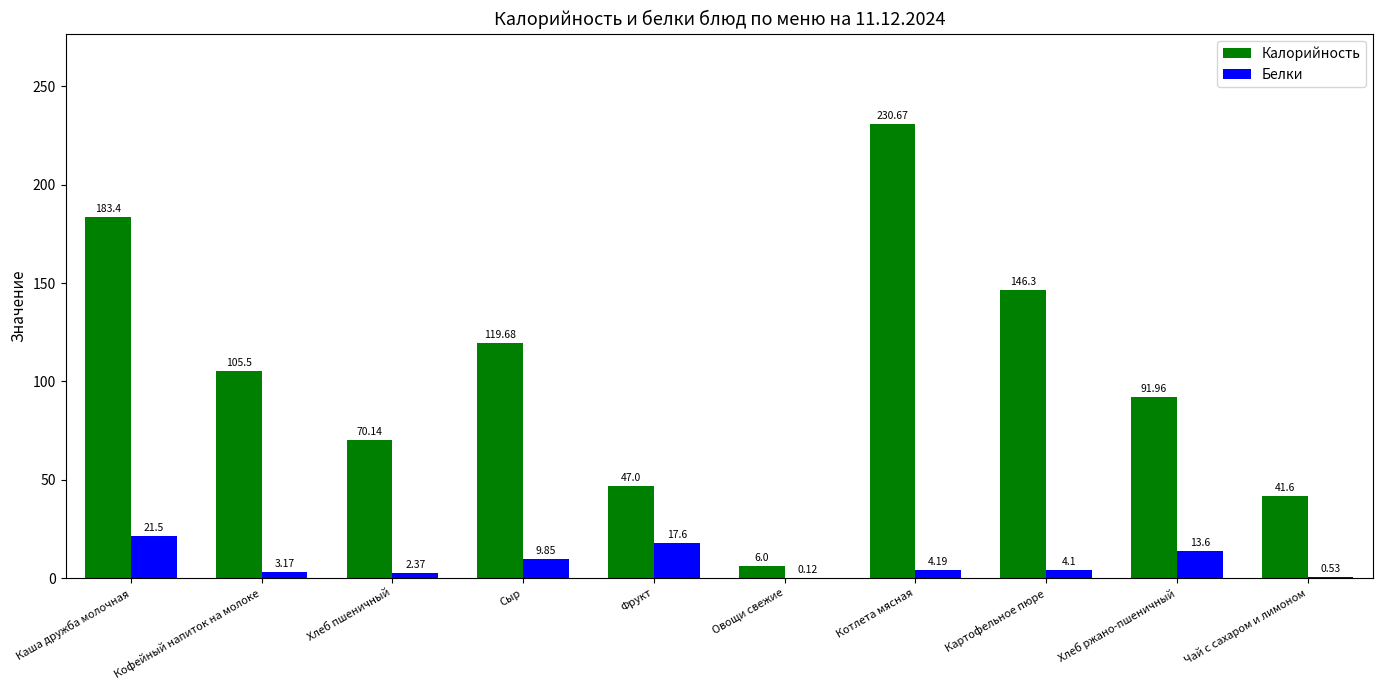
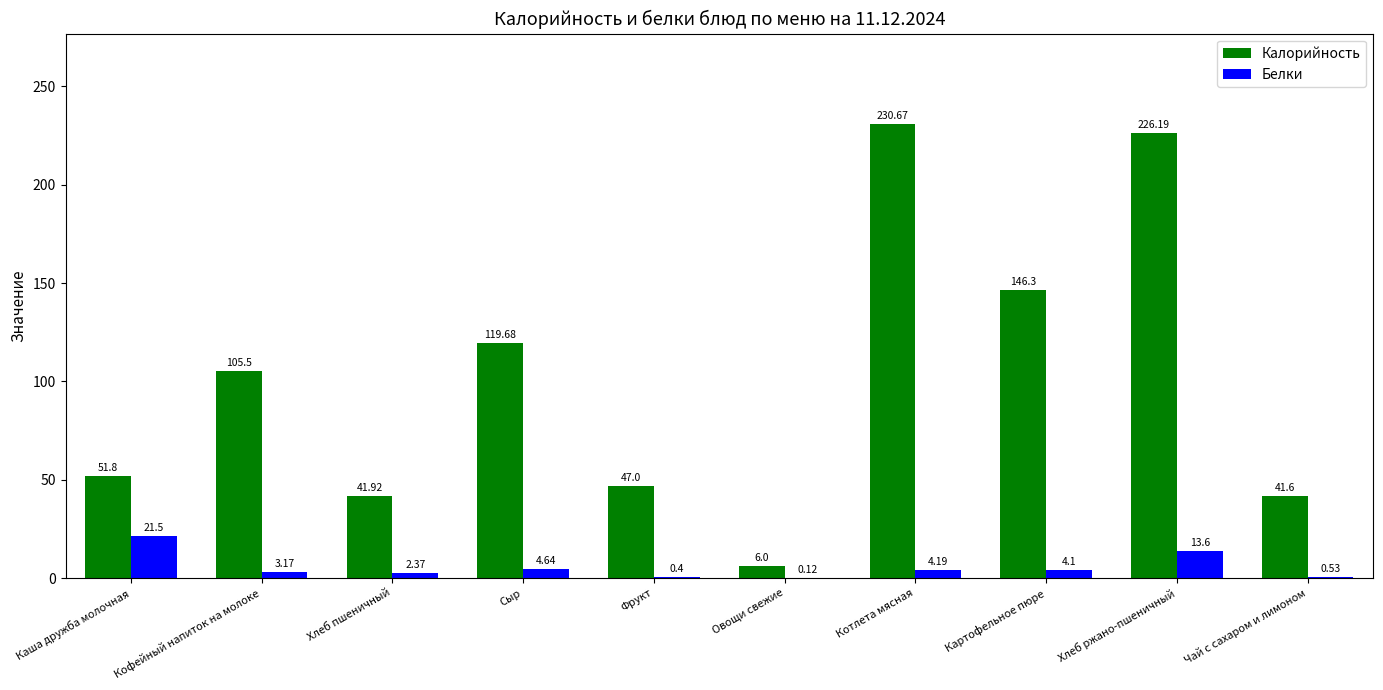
Калорийность, Каша дружба молочная: 183.4 -> 51.8
Калорийность, Хлеб пшеничный: 70.14 -> 41.92
Белки, Сыр: 9.85 -> 4.64
Белки, Фрукт: 17.6 -> 0.4
Калорийность, Хлеб ржано-пшеничный: 91.96 -> 226.19
